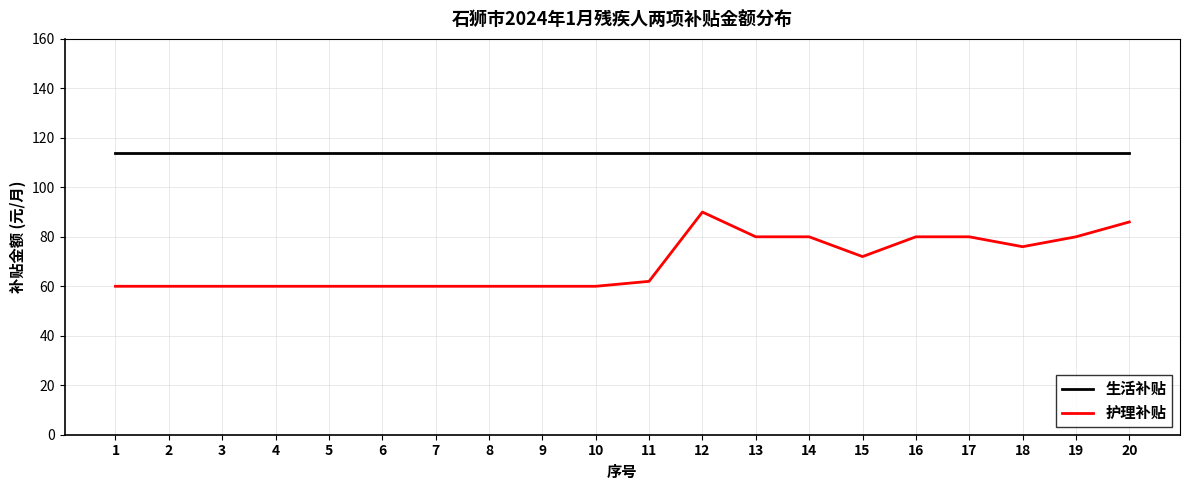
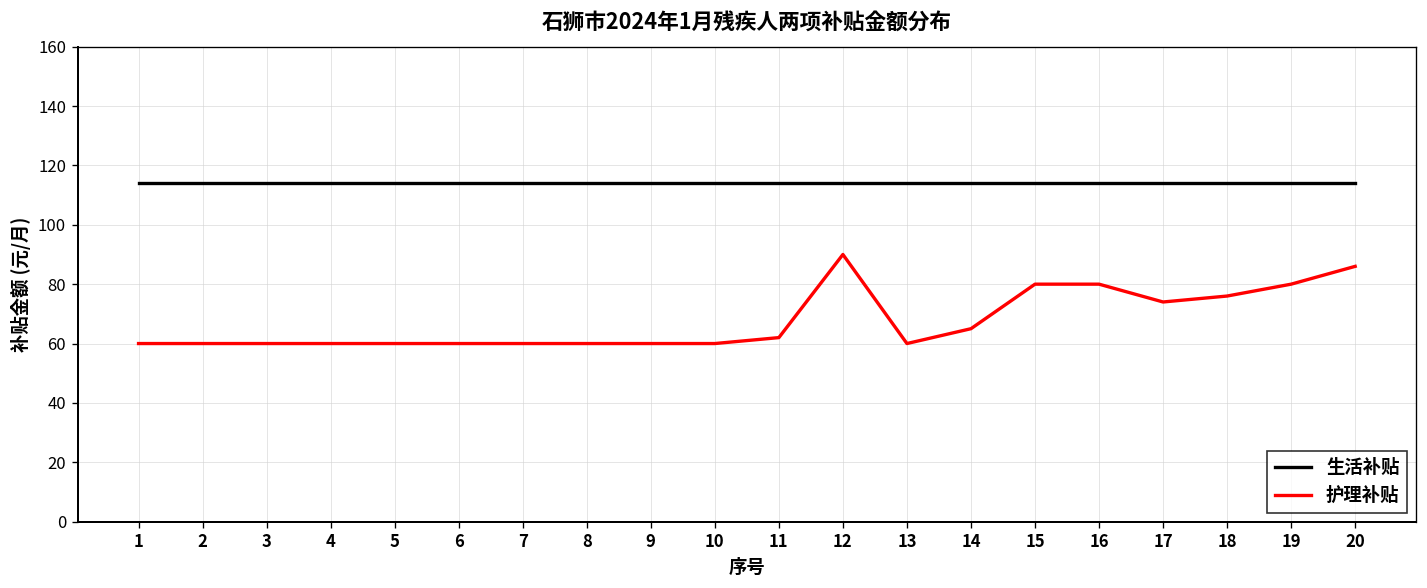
护理补贴, 13: 80 -> 60
护理补贴, 14: 80 -> 65
护理补贴, 15: 72 -> 80
护理补贴, 17: 80 -> 74
